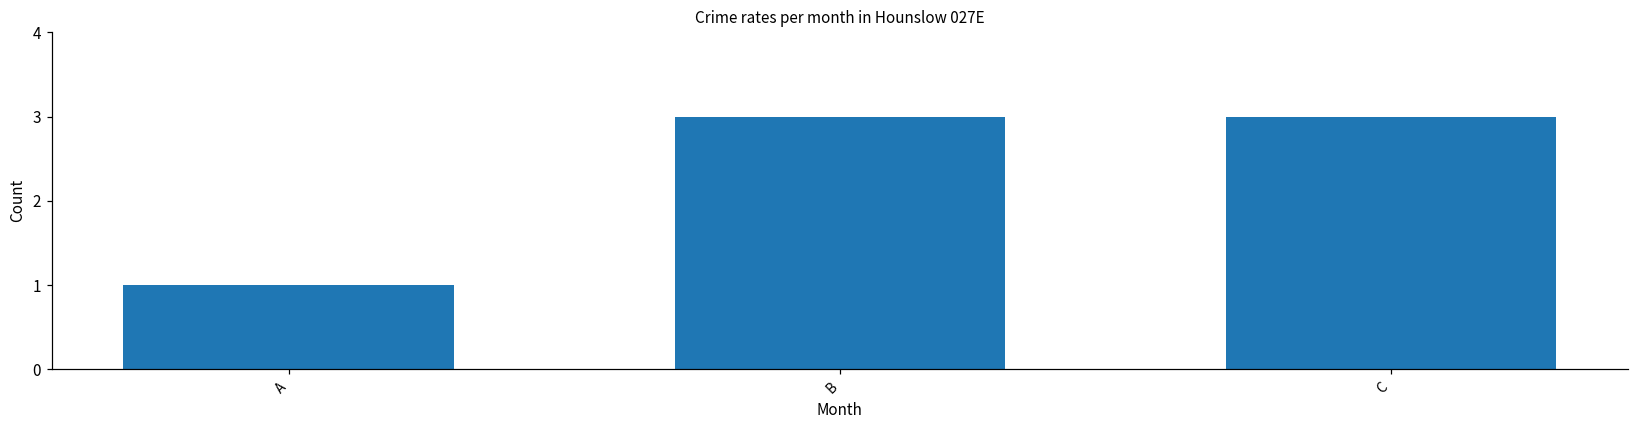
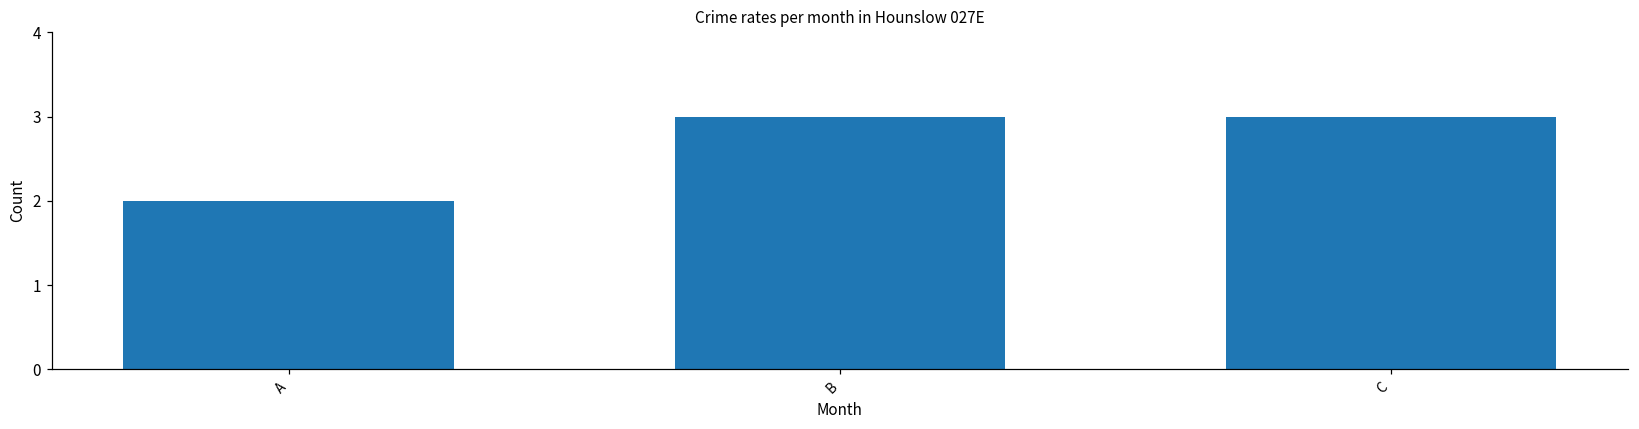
A: 1 -> 2
